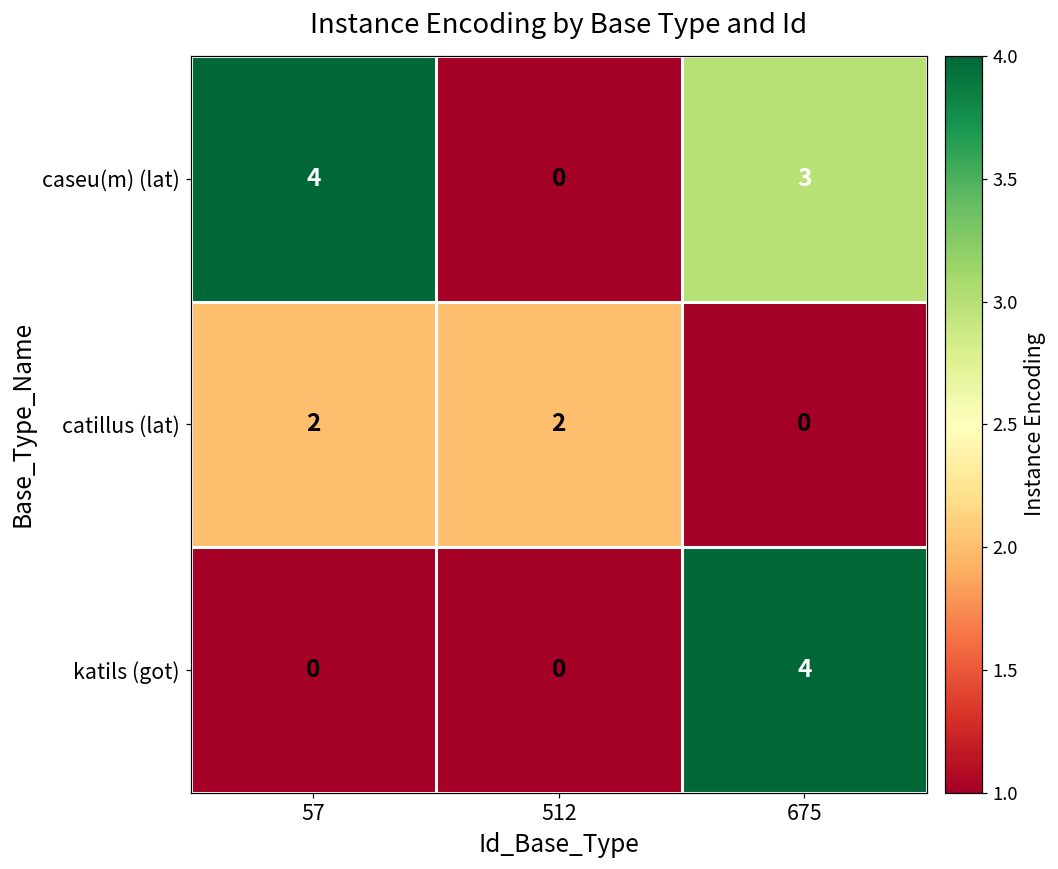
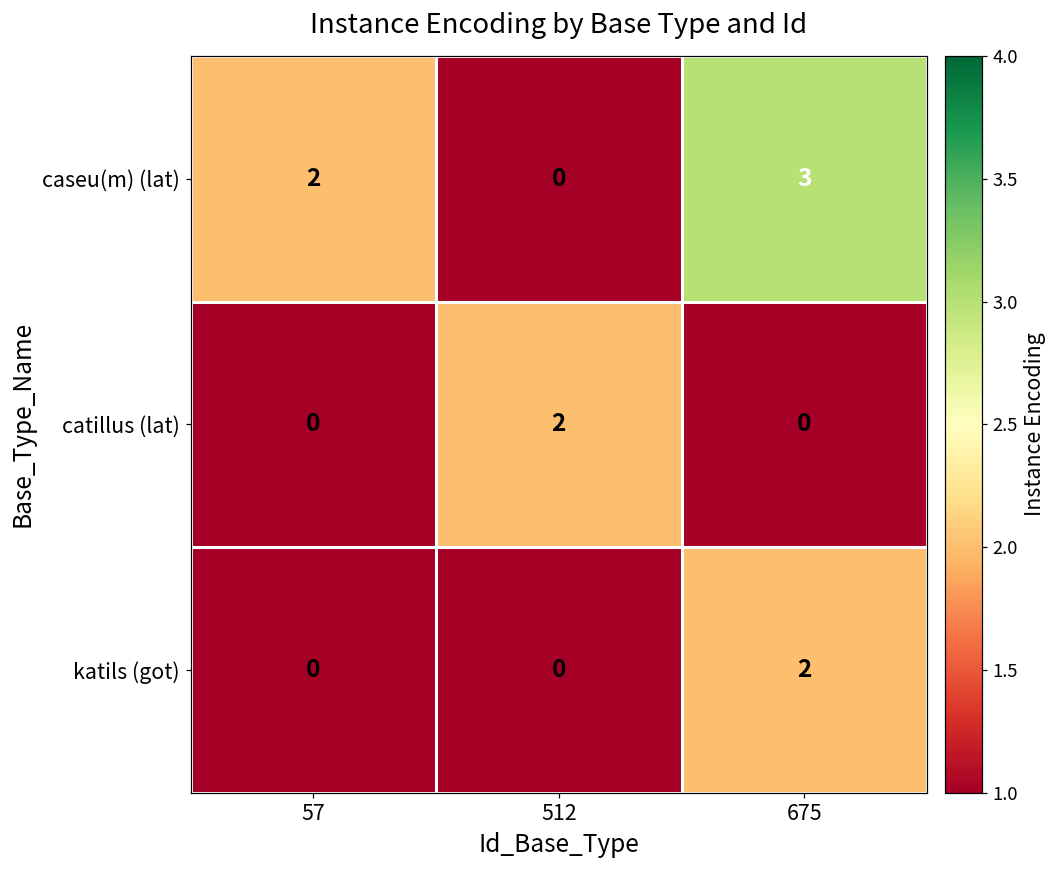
caseu(m) (lat), 57: 4 -> 2
catillus (lat), 57: 2 -> 0
katils (got), 675: 4 -> 2
